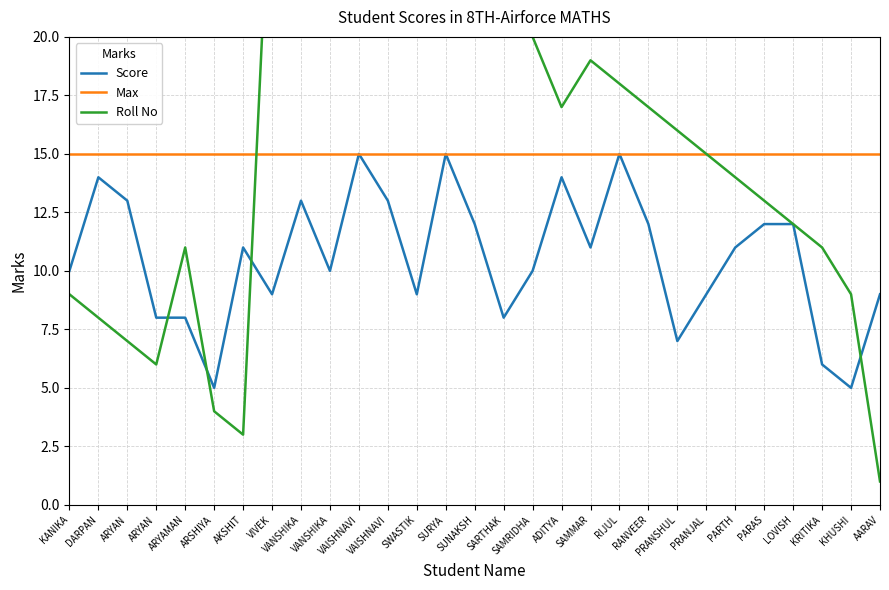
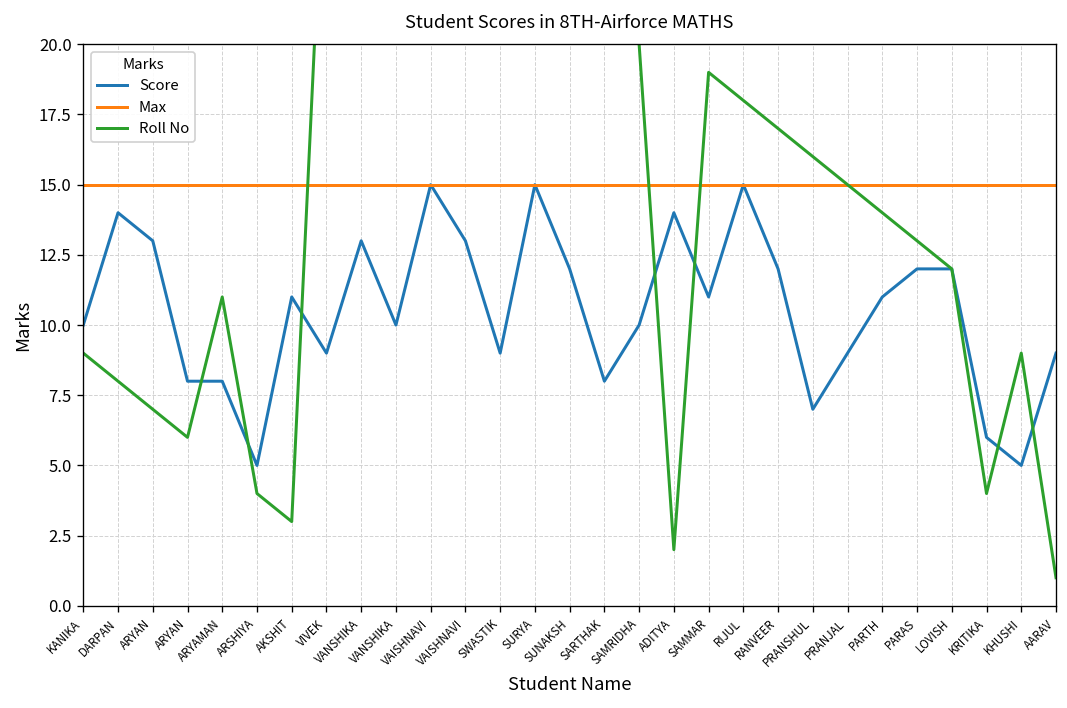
Roll No, ADITYA: 17 -> 2
Roll No, KRITIKA: 11 -> 4
